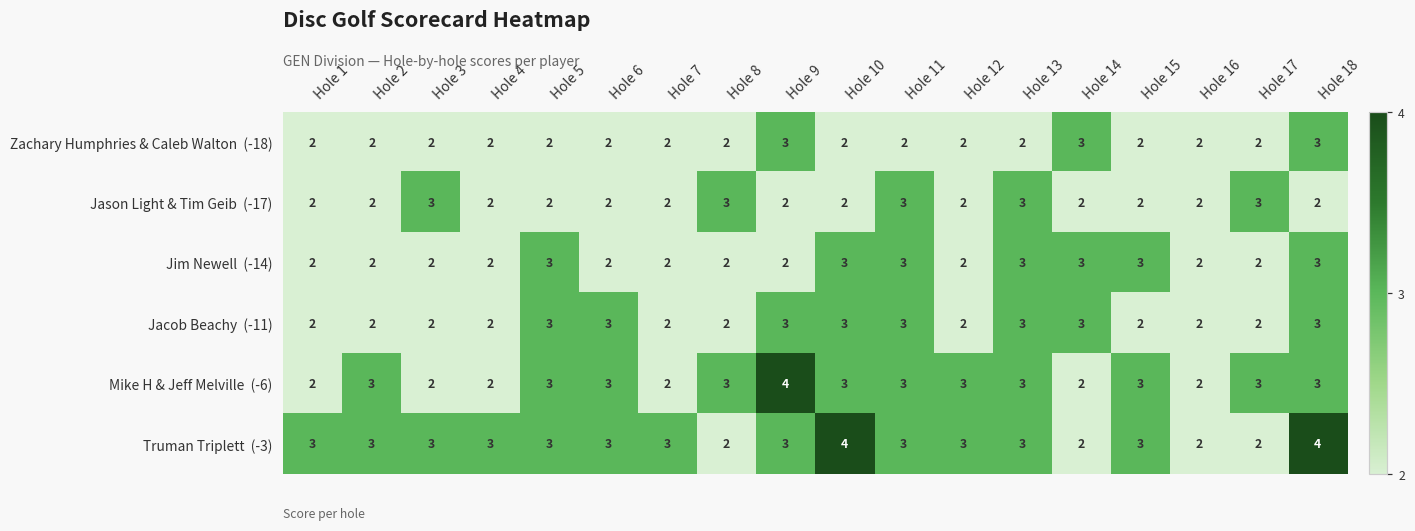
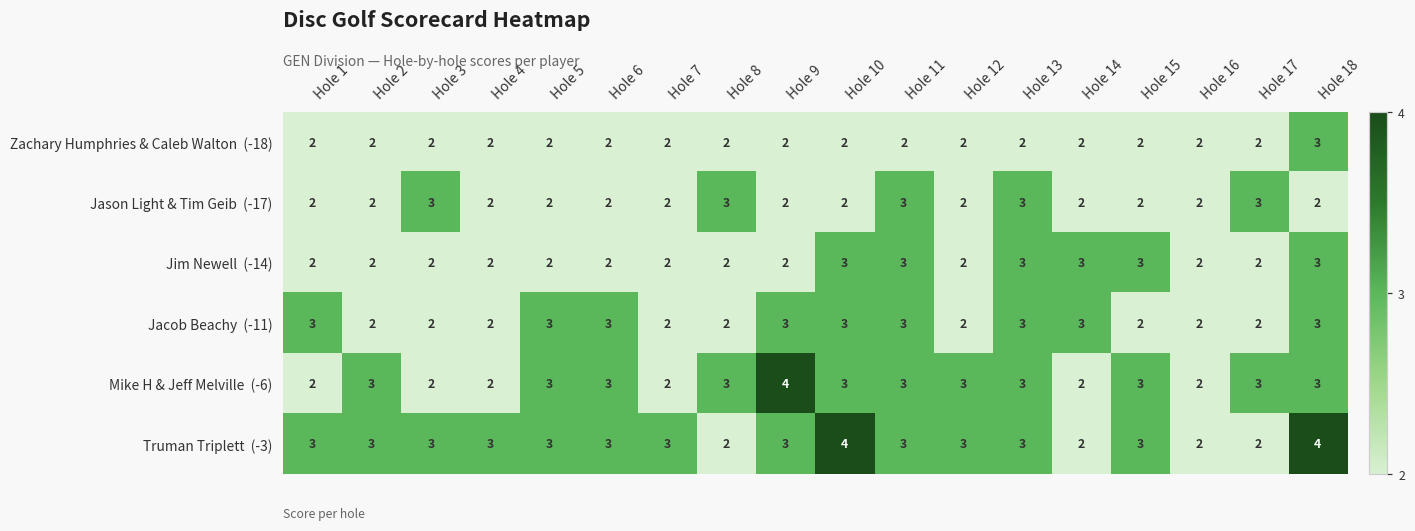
Zachary Humphries & Caleb Walton (-18), Hole 9: 3 -> 2
Zachary Humphries & Caleb Walton (-18), Hole 14: 3 -> 2
Jim Newell (-14), Hole 5: 3 -> 2
Jacob Beachy (-11), Hole 1: 2 -> 3
